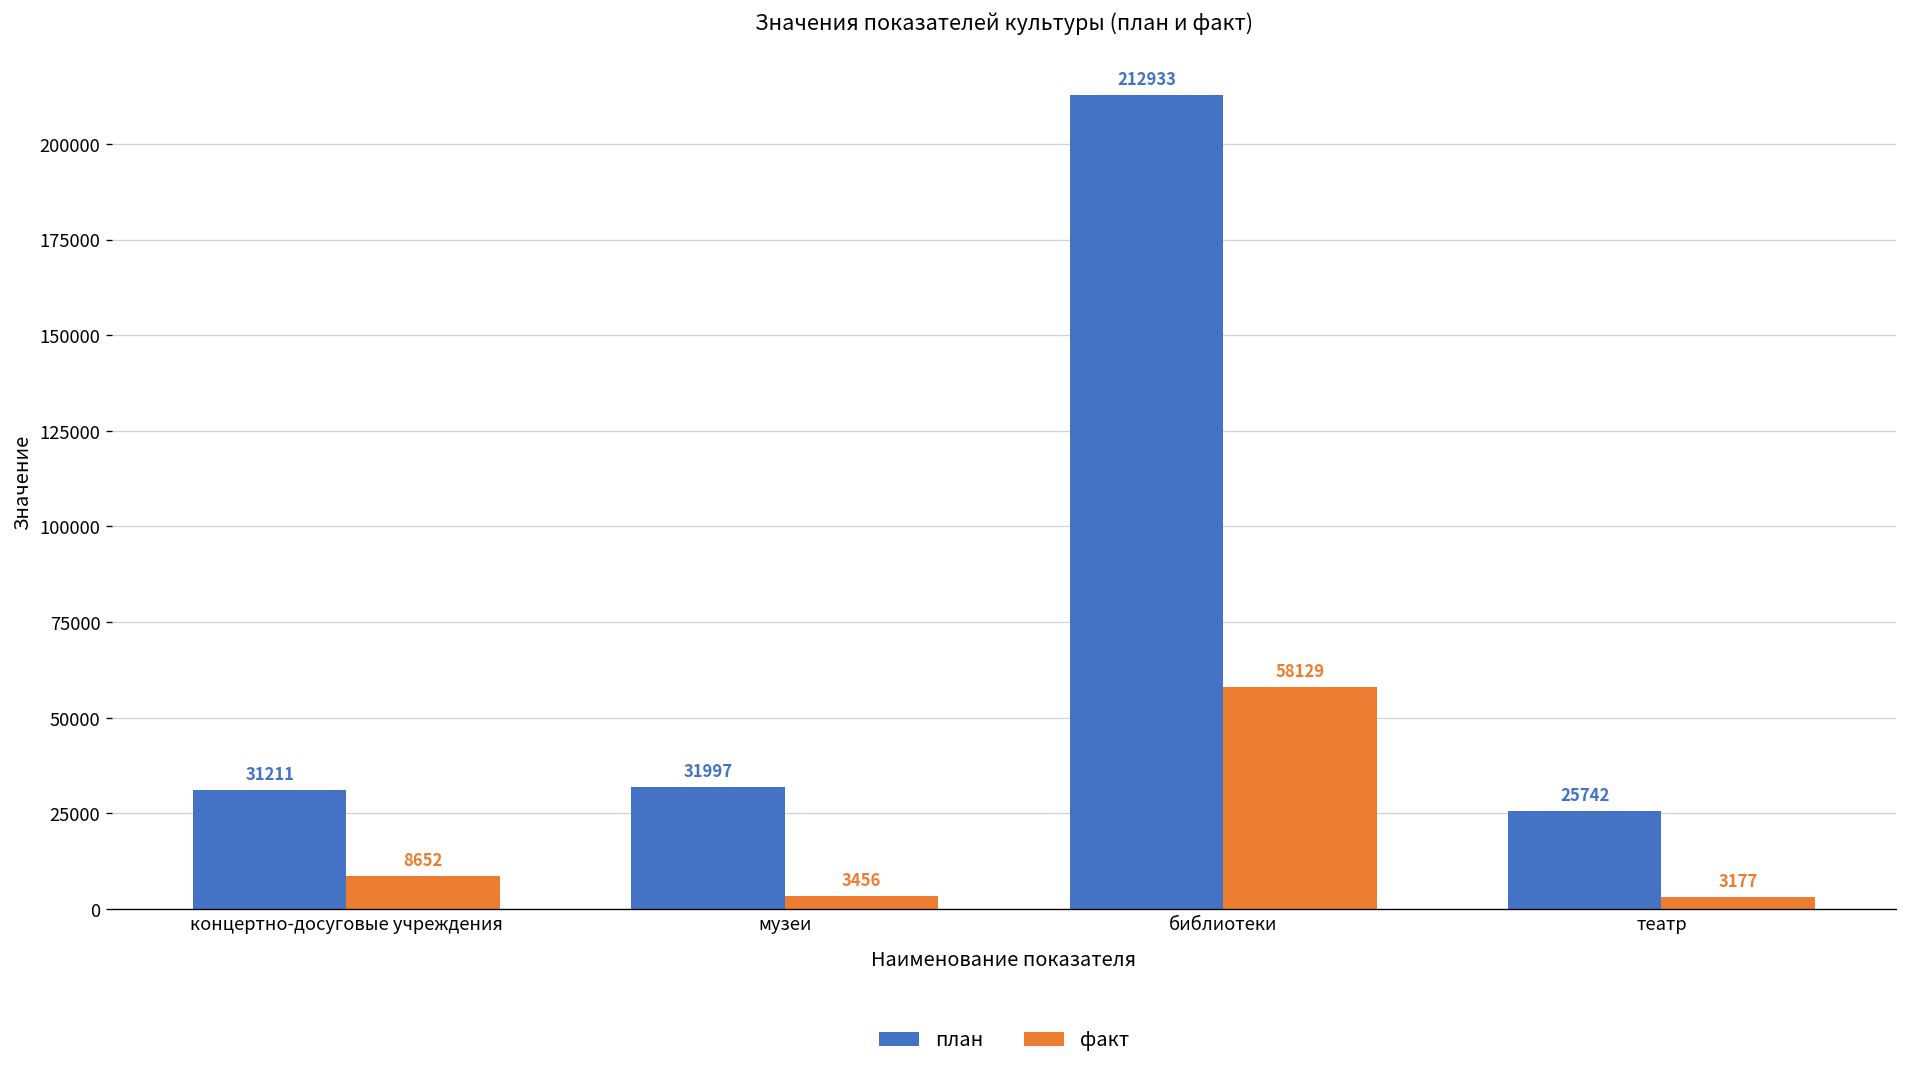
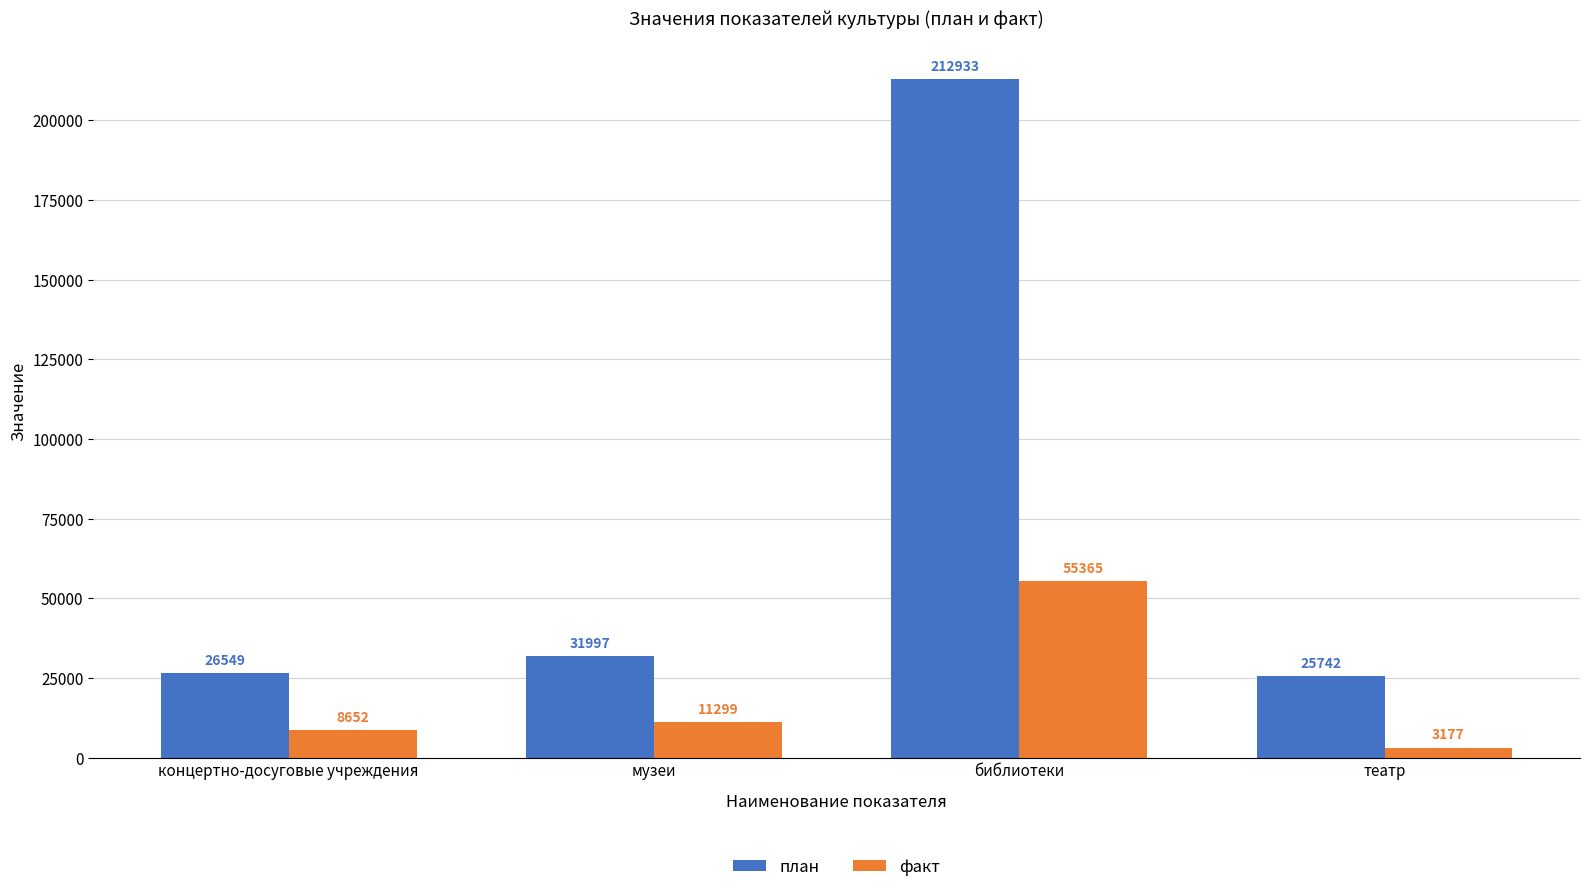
план, концертно-досуговые учреждения: 31211 -> 26549
факт, музеи: 3456 -> 11299
факт, библиотеки: 58129 -> 55365
